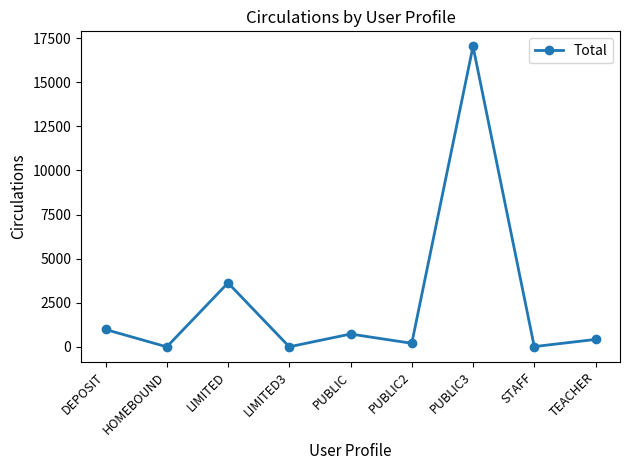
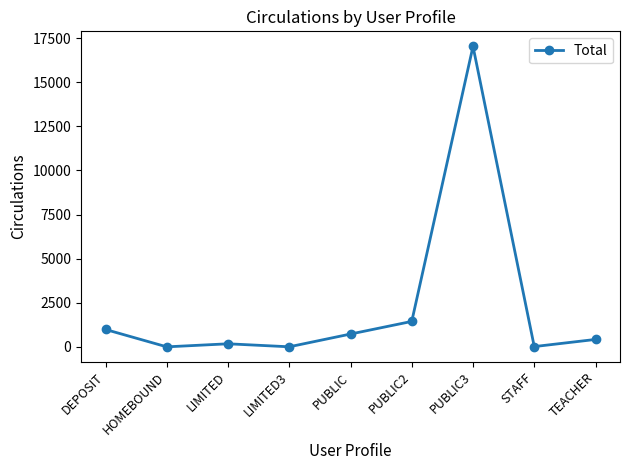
LIMITED: 3600 -> 200
PUBLIC2: 200 -> 1400
